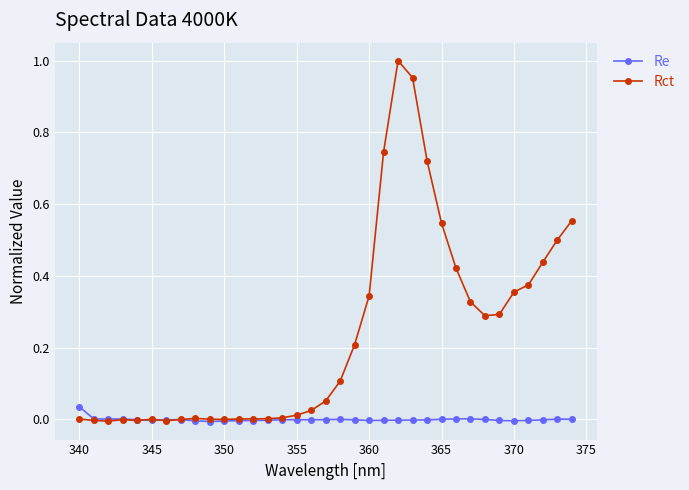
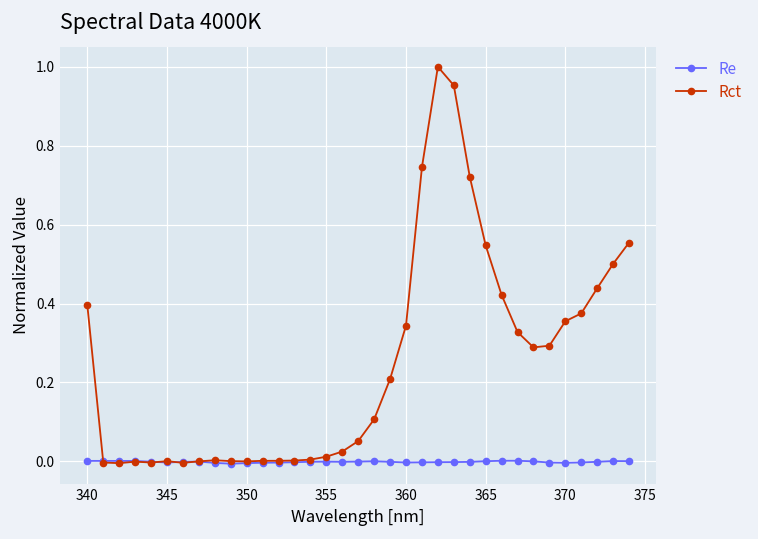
Re, 340: 0.04 -> 0.00
Rct, 340: 0.00 -> 0.40
